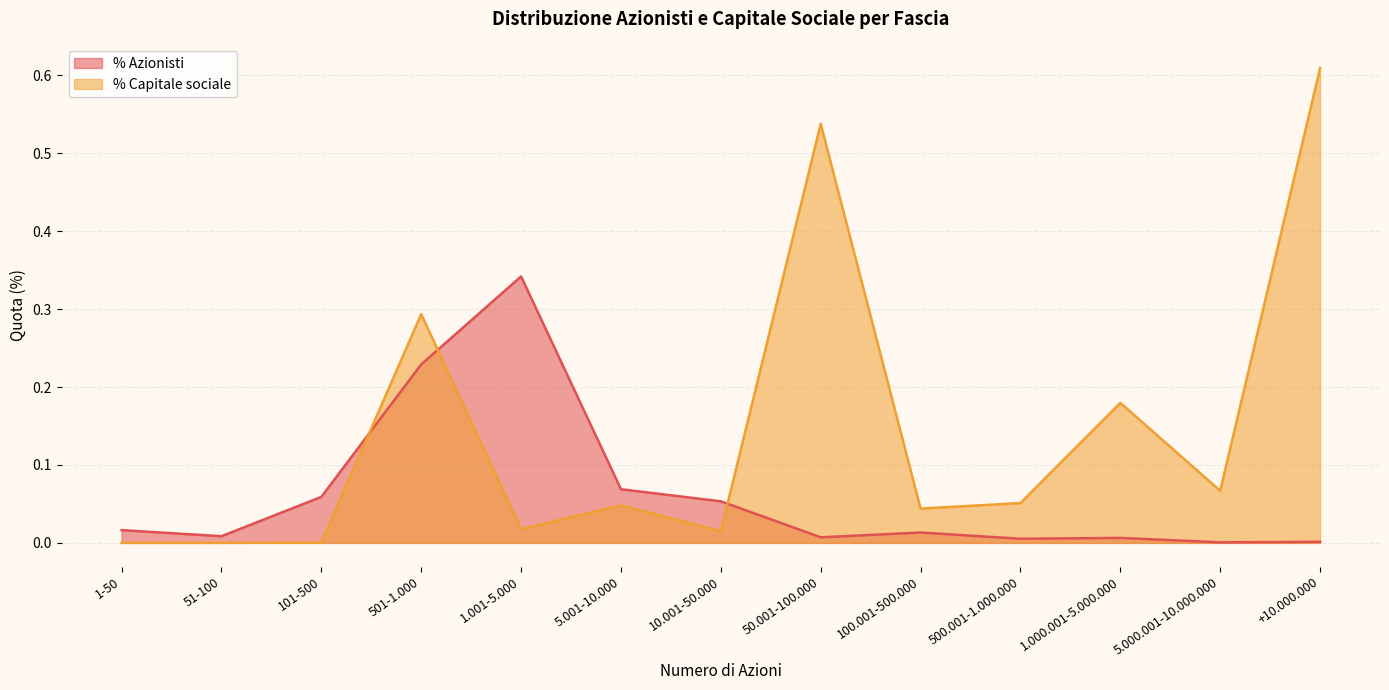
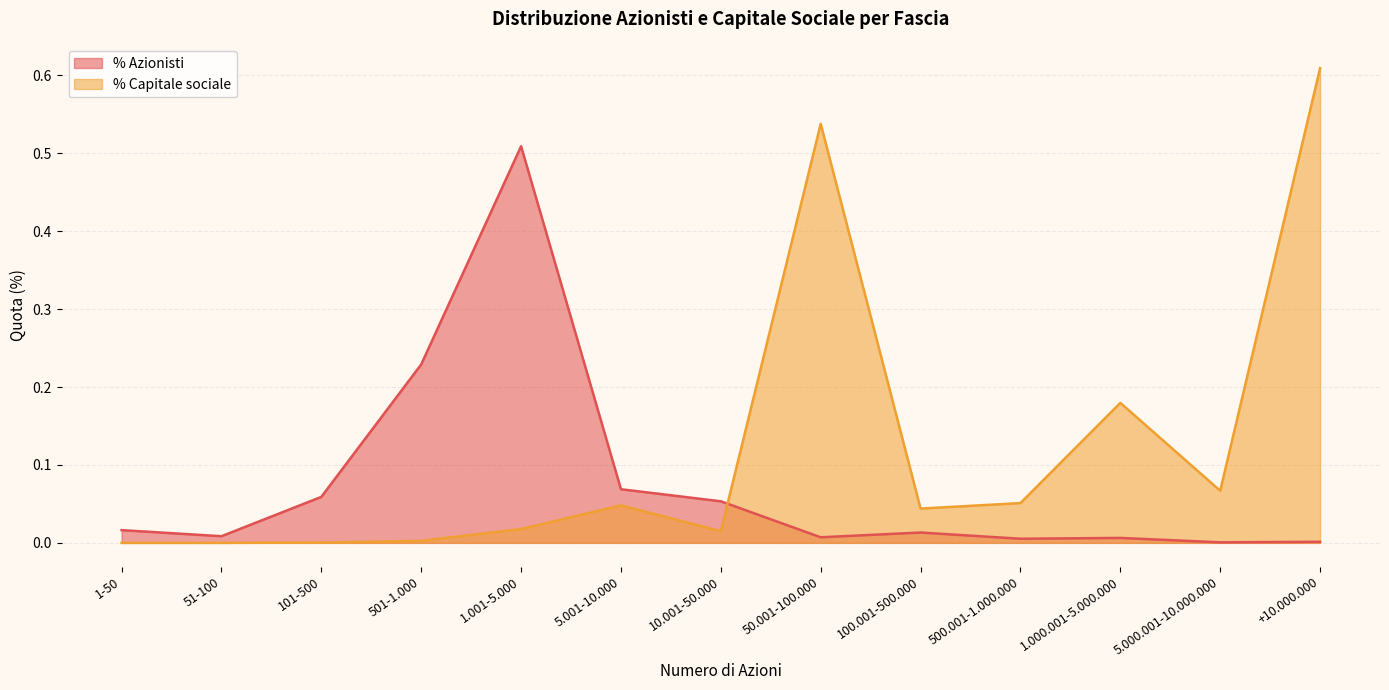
% Capitale sociale, 501-1.000: 0.29 -> 0.00
% Azionisti, 1.001-5.000: 0.34 -> 0.51
